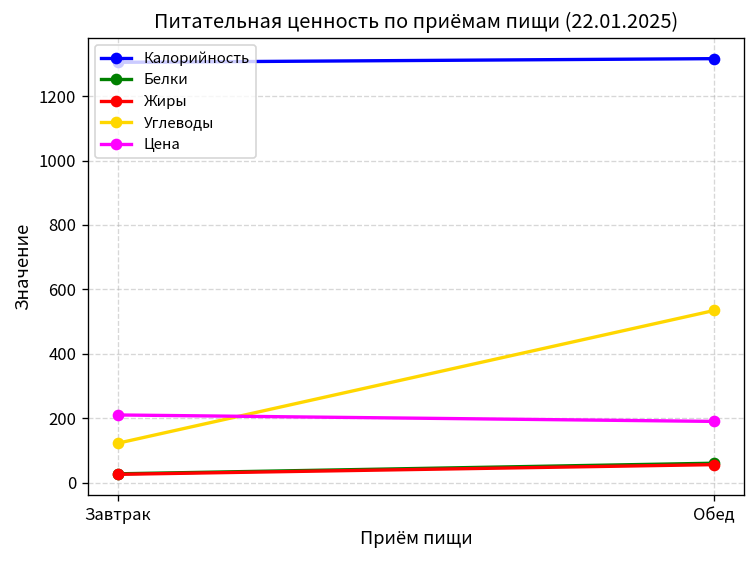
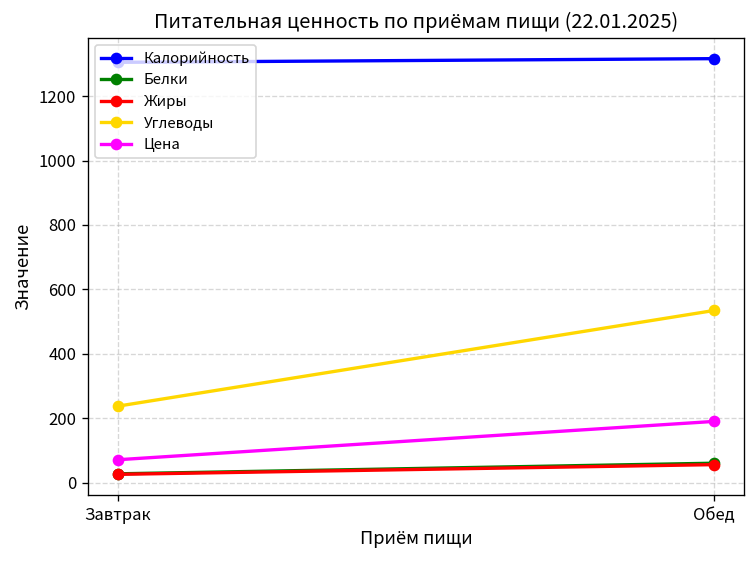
Углеводы, Завтрак: 120 -> 240
Цена, Завтрак: 210 -> 70
